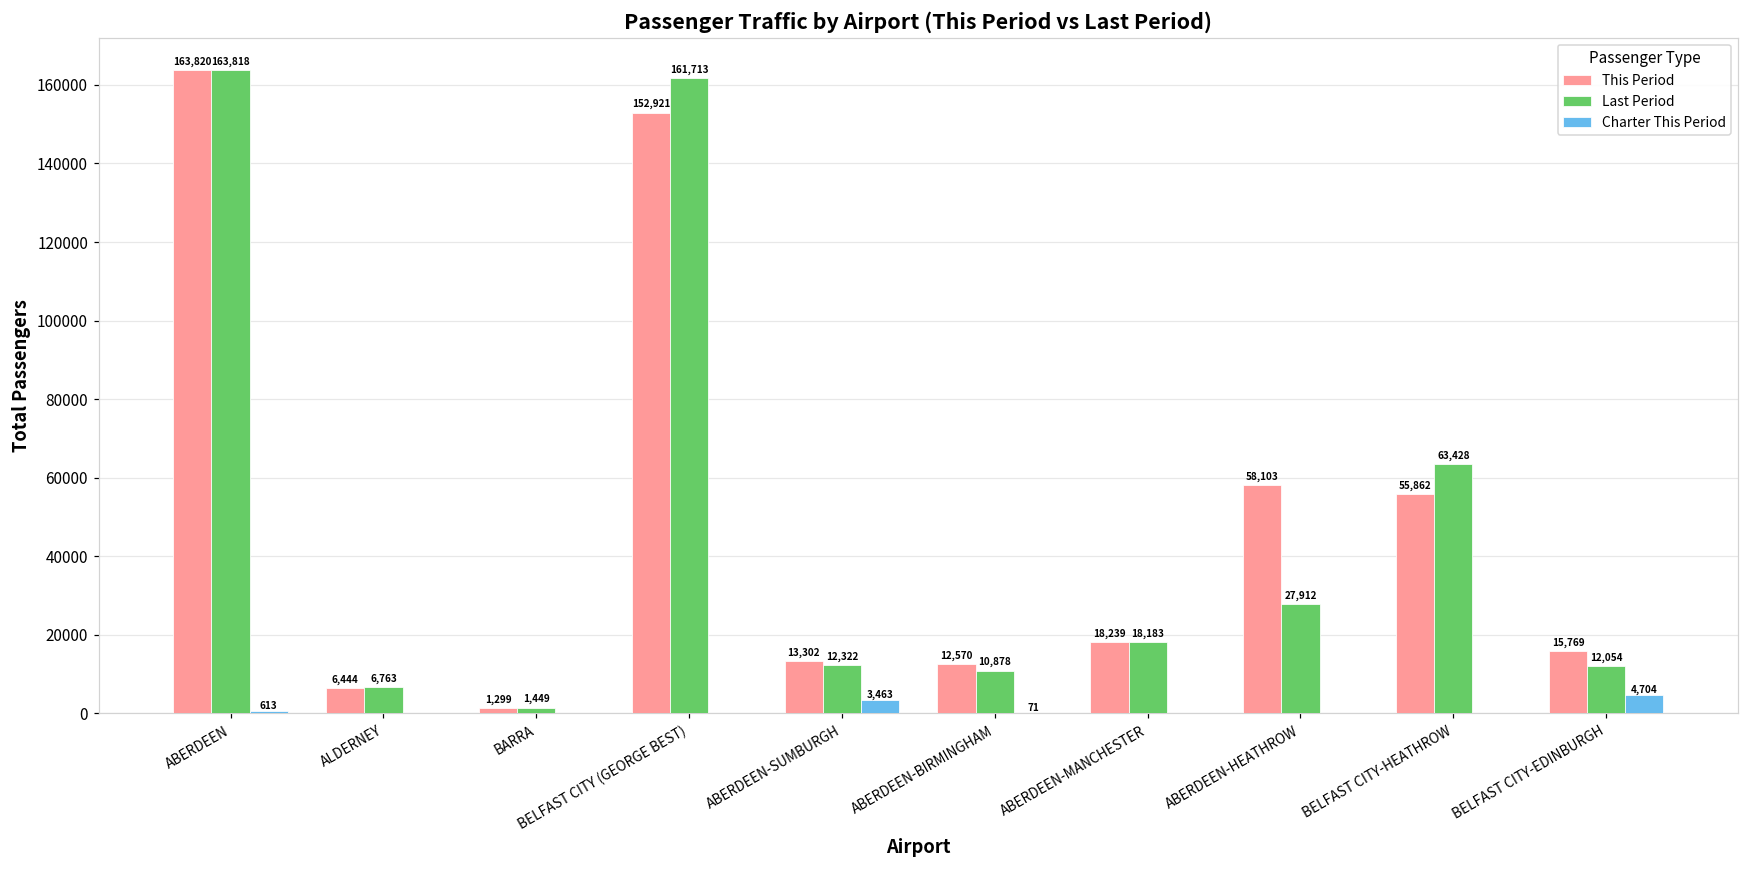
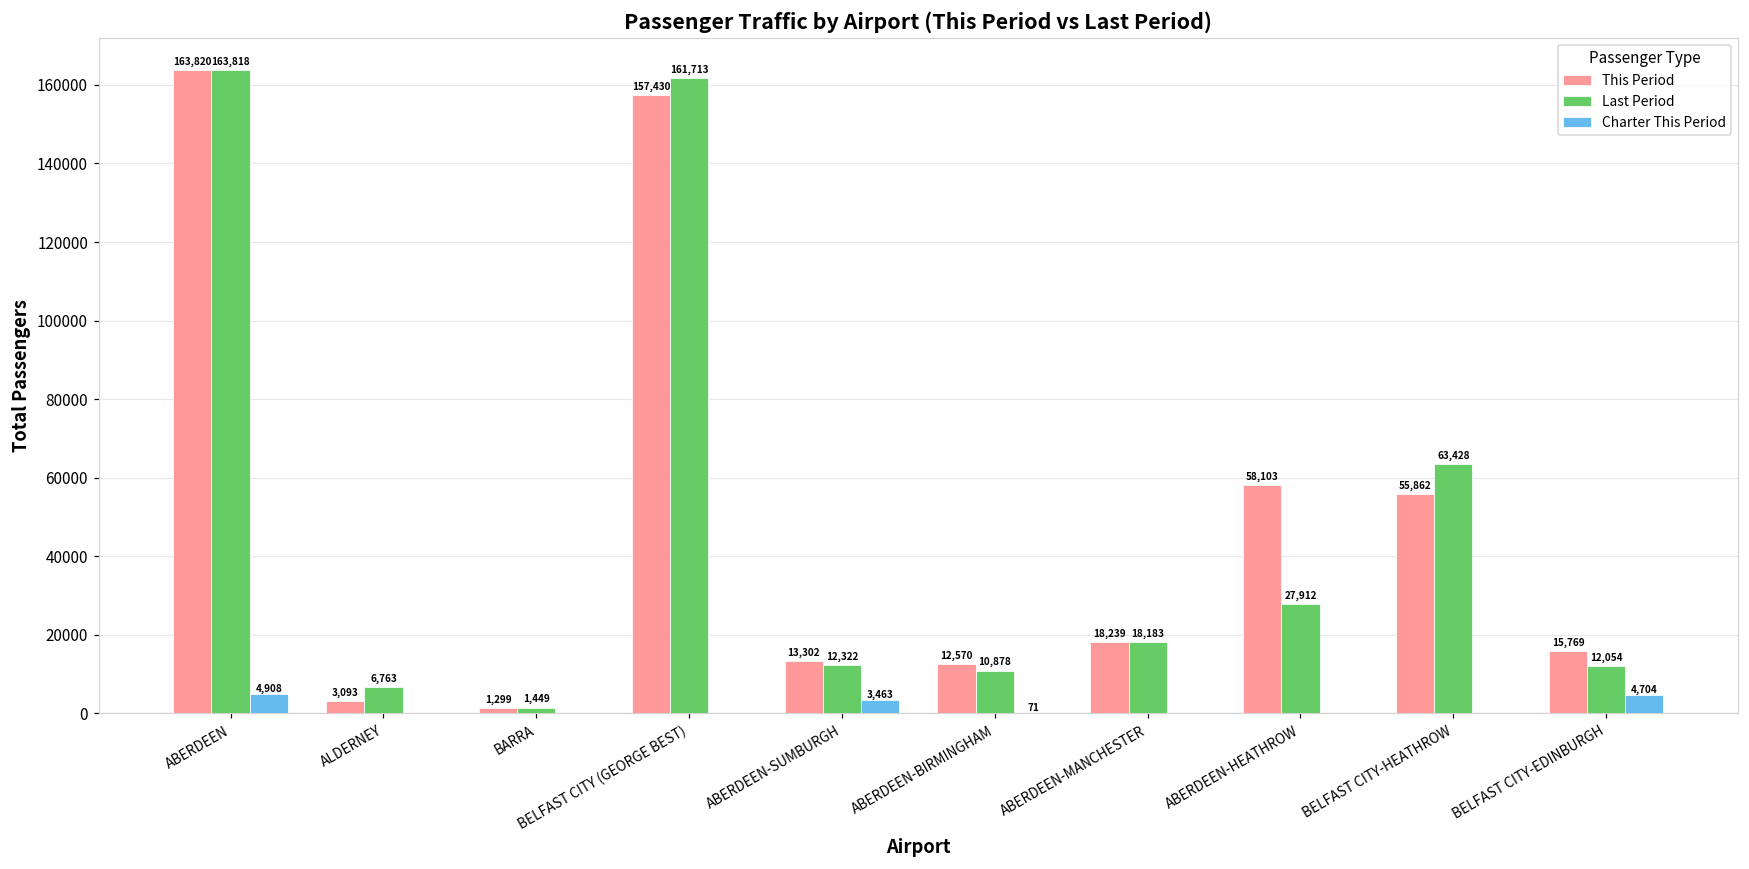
Charter This Period, ABERDEEN: 613 -> 4,908
This Period, ALDERNEY: 6,444 -> 3,093
This Period, BELFAST CITY (GEORGE BEST): 152,921 -> 157,430
